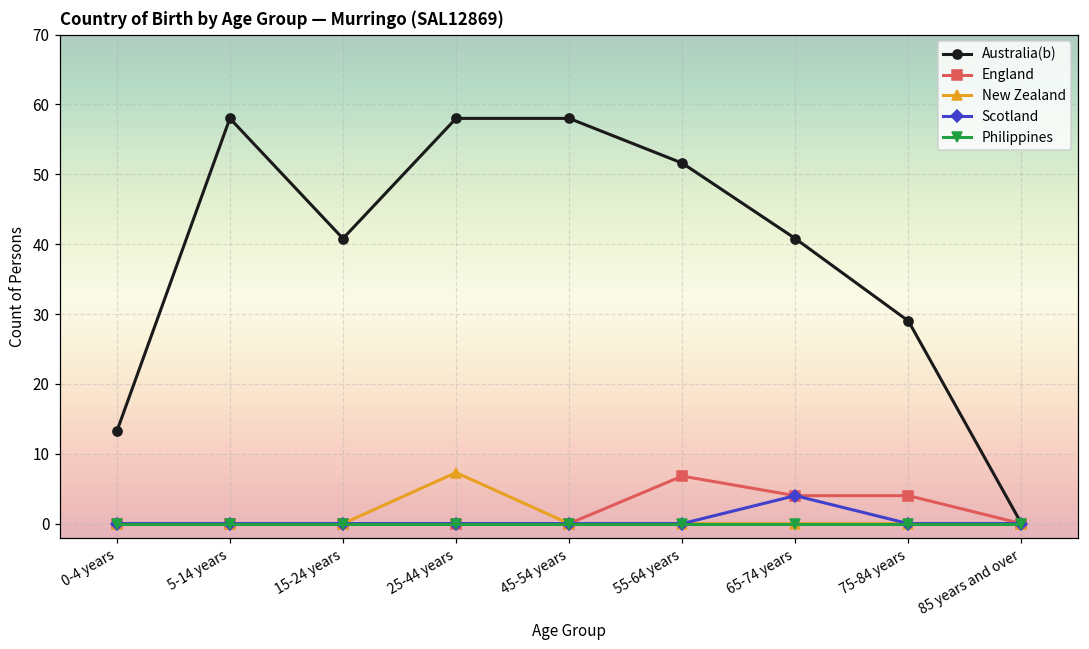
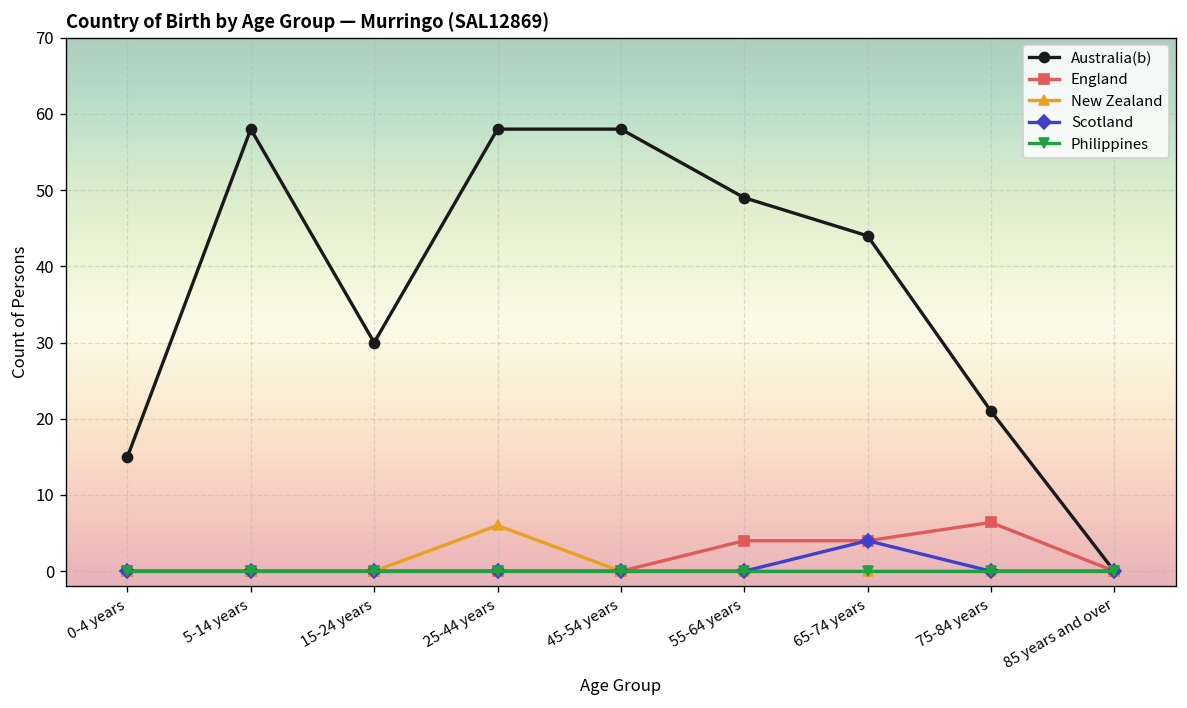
Australia(b), 0-4 years: 13 -> 15
Australia(b), 15-24 years: 41 -> 30
New Zealand, 25-44 years: 7 -> 6
Australia(b), 55-64 years: 52 -> 49
England, 55-64 years: 7 -> 4
Australia(b), 65-74 years: 41 -> 44
Australia(b), 75-84 years: 29 -> 21
England, 75-84 years: 4 -> 6
